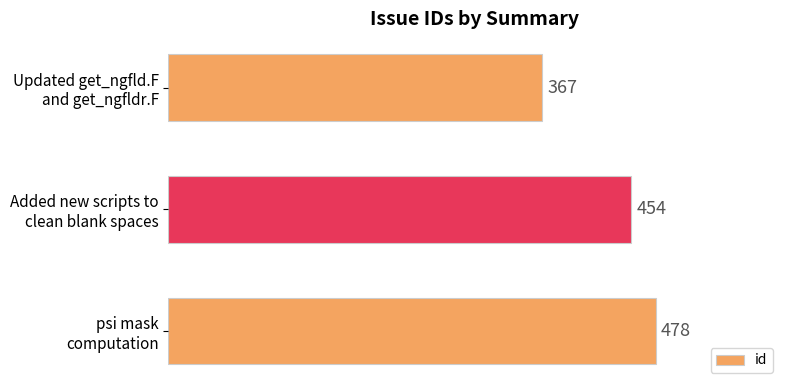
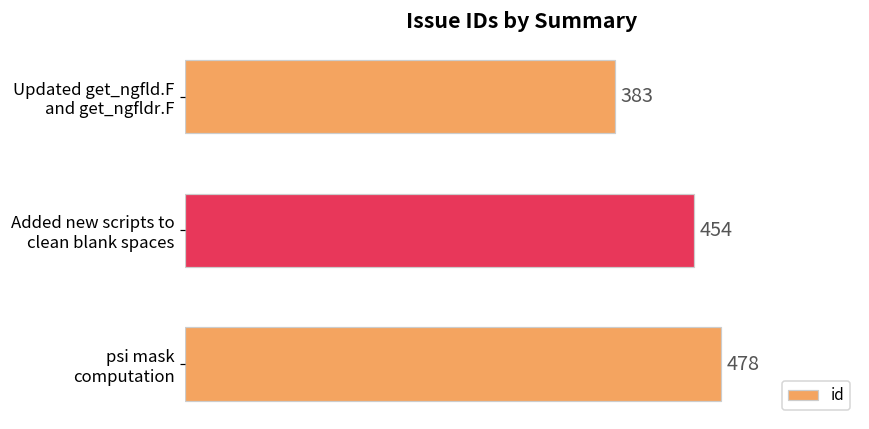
Updated get_ngfld.F and get_ngfldr.F: 367 -> 383
